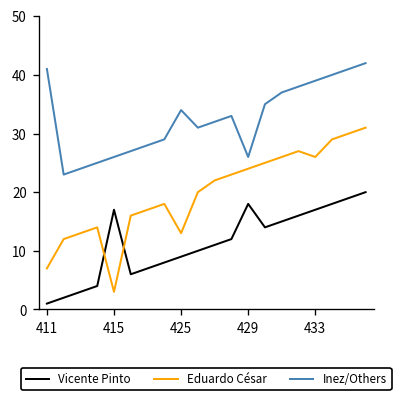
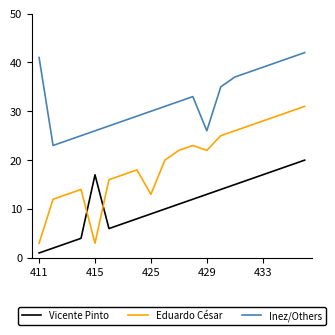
Eduardo César, 411: 7 -> 3
Inez/Others, 425: 34 -> 30
Vicente Pinto, 429: 18 -> 13
Eduardo César, 429: 24 -> 22
Eduardo César, 433: 26 -> 28
